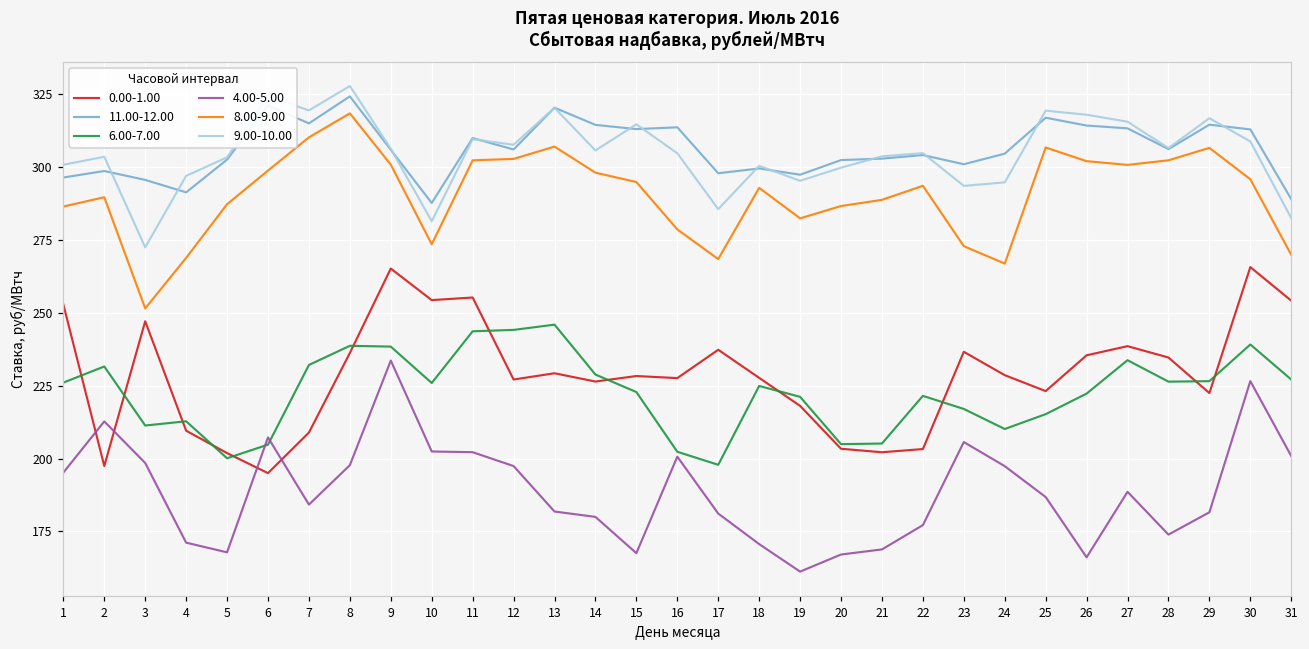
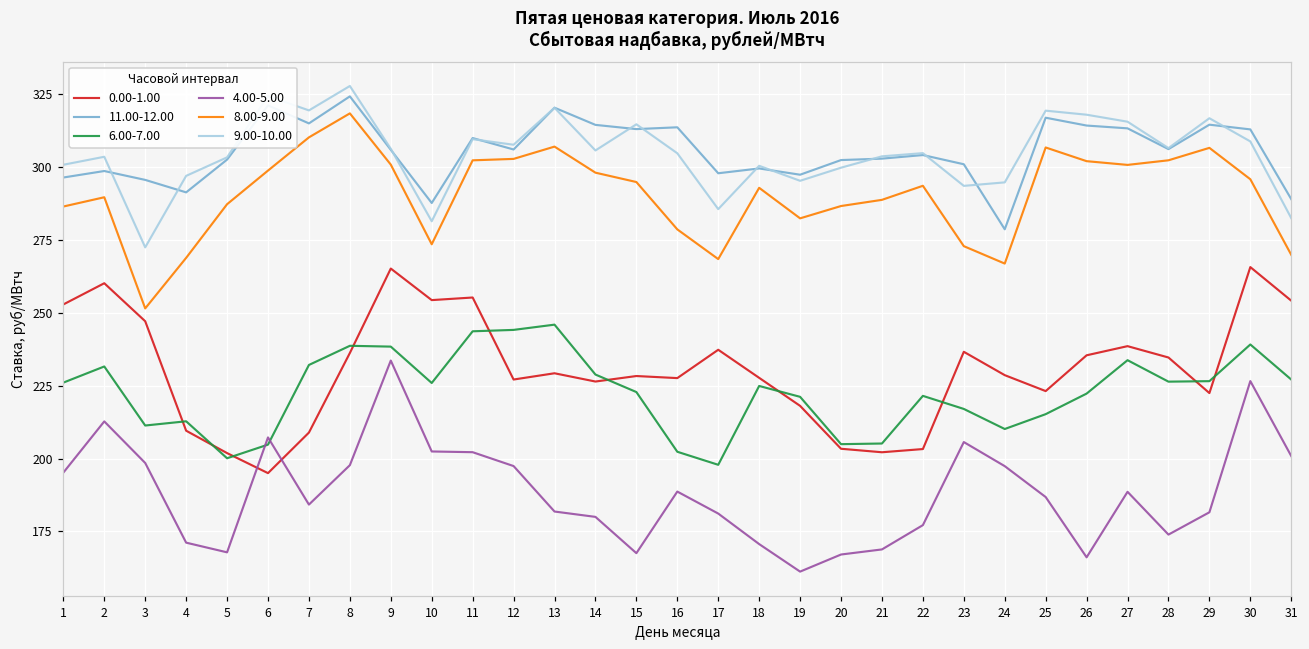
0.00-1.00, 2: 197 -> 260
4.00-5.00, 16: 201 -> 189
11.00-12.00, 24: 305 -> 279
